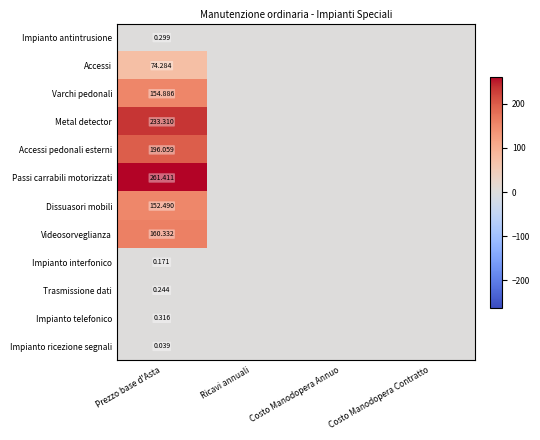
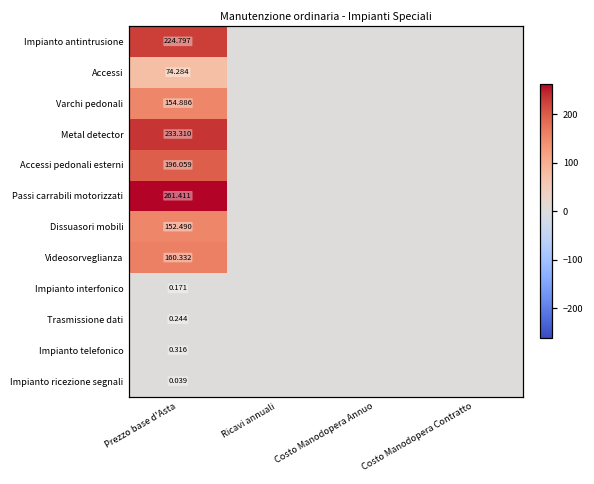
Impianto antintrusione, Prezzo base d'Asta: 0.299 -> 224.797
